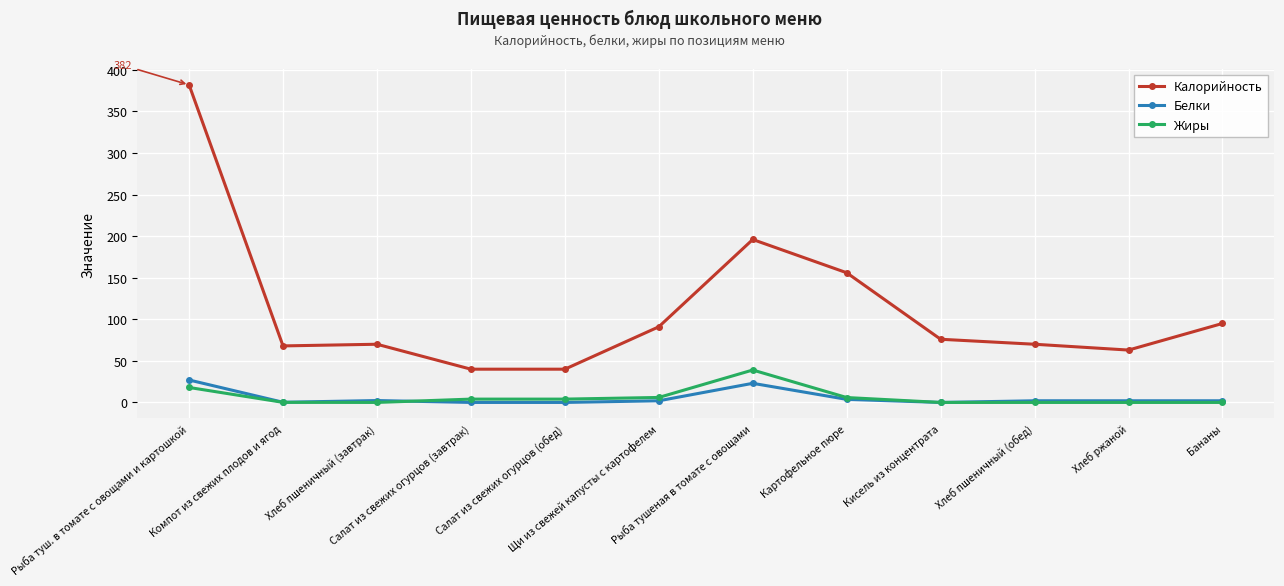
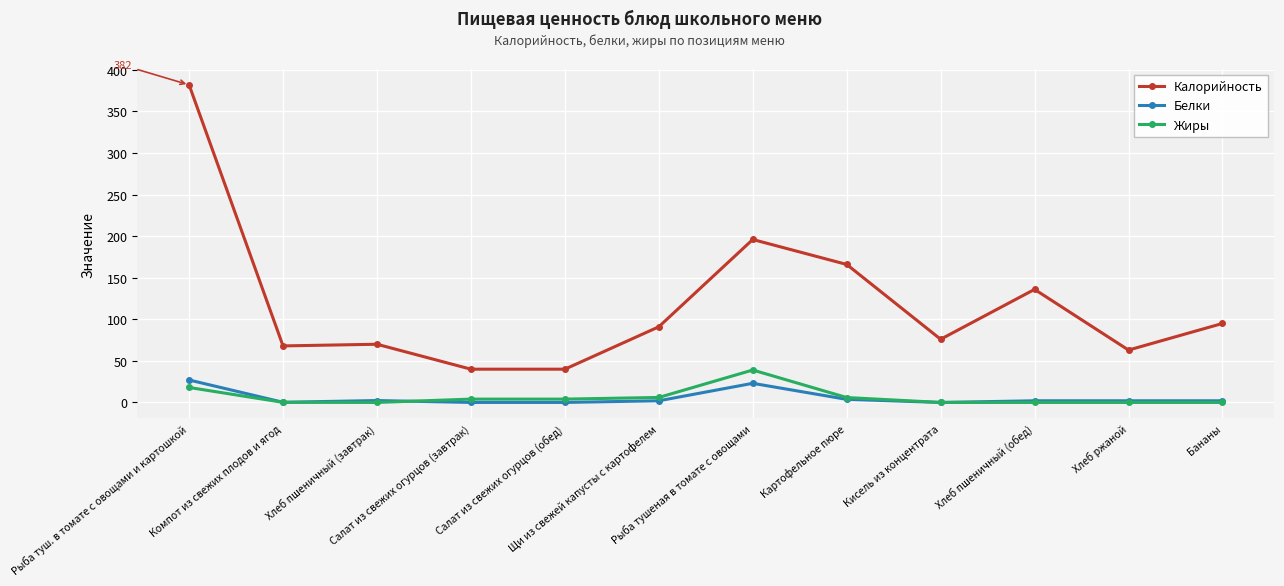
Калорийность, Картофельное пюре: 160 -> 170
Калорийность, Хлеб пшеничный (обед): 70 -> 140
